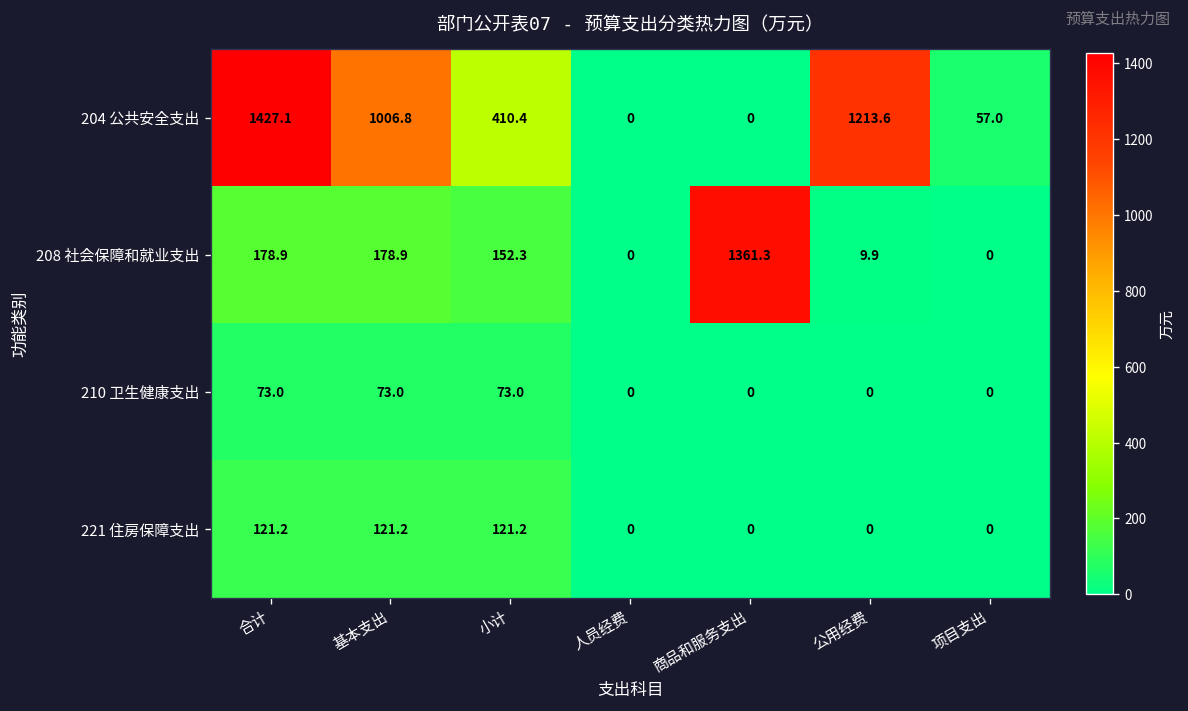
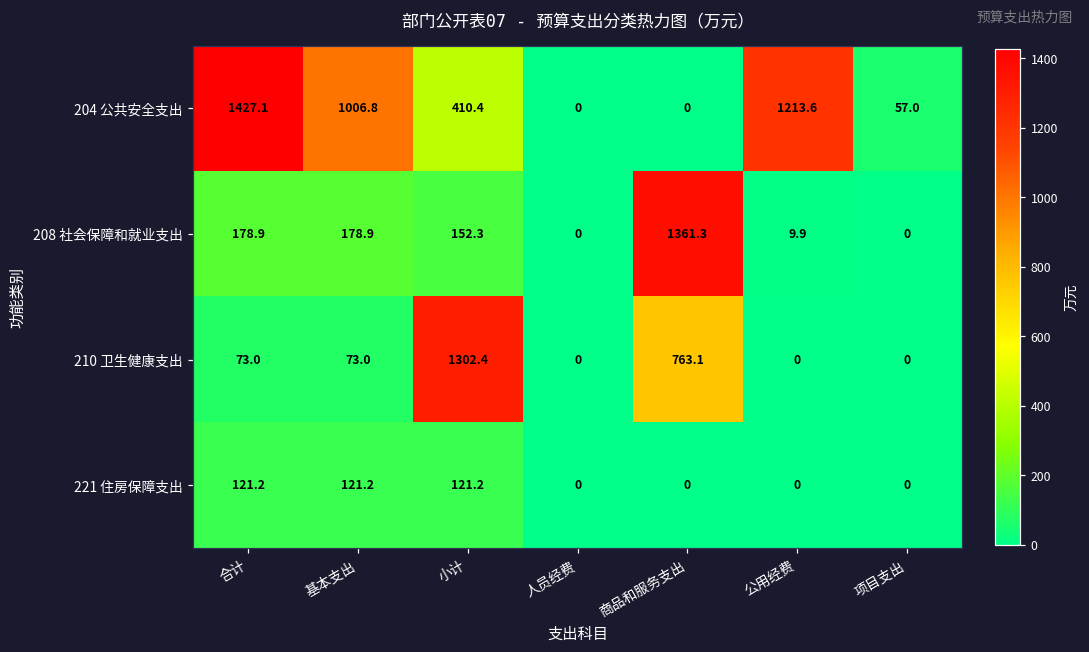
210 卫生健康支出, 小计: 73.0 -> 1302.4
210 卫生健康支出, 商品和服务支出: 0 -> 763.1
